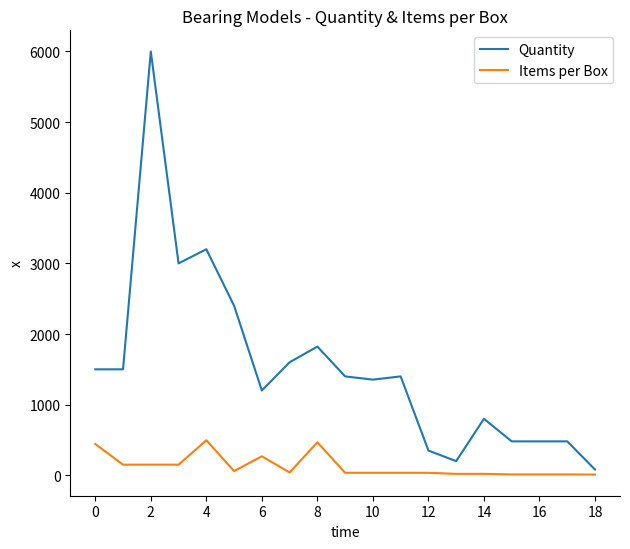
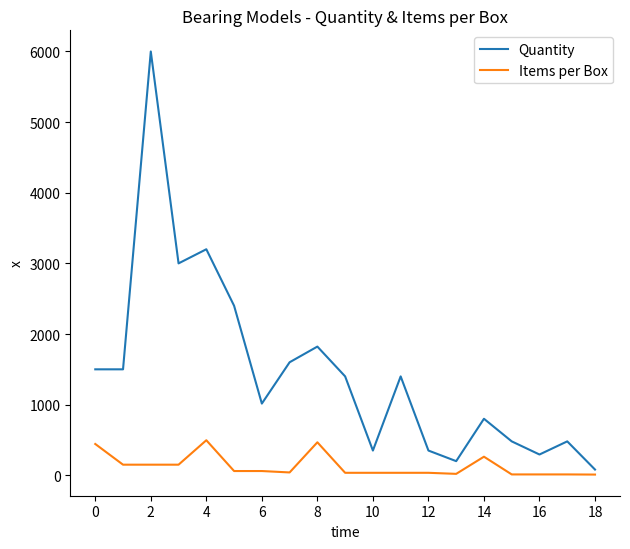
Quantity, 6: 1200 -> 1000
Items per Box, 6: 300 -> 100
Quantity, 10: 1400 -> 400
Items per Box, 14: 0 -> 300
Quantity, 16: 500 -> 300
